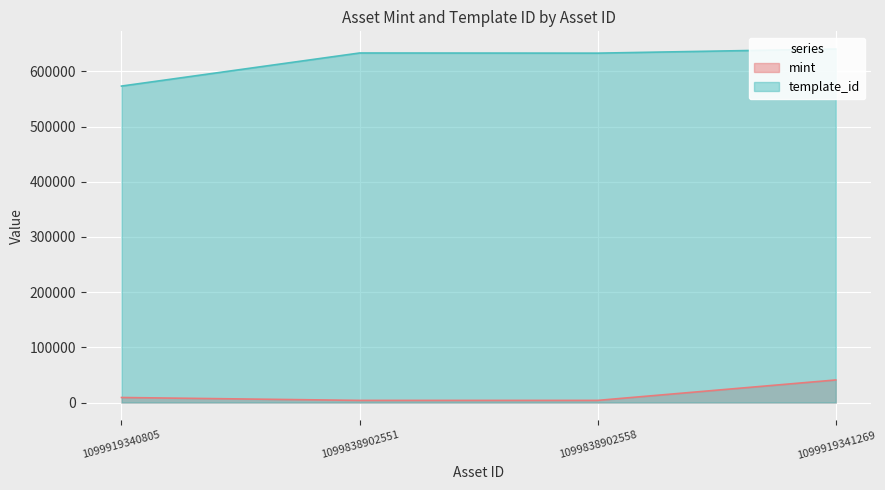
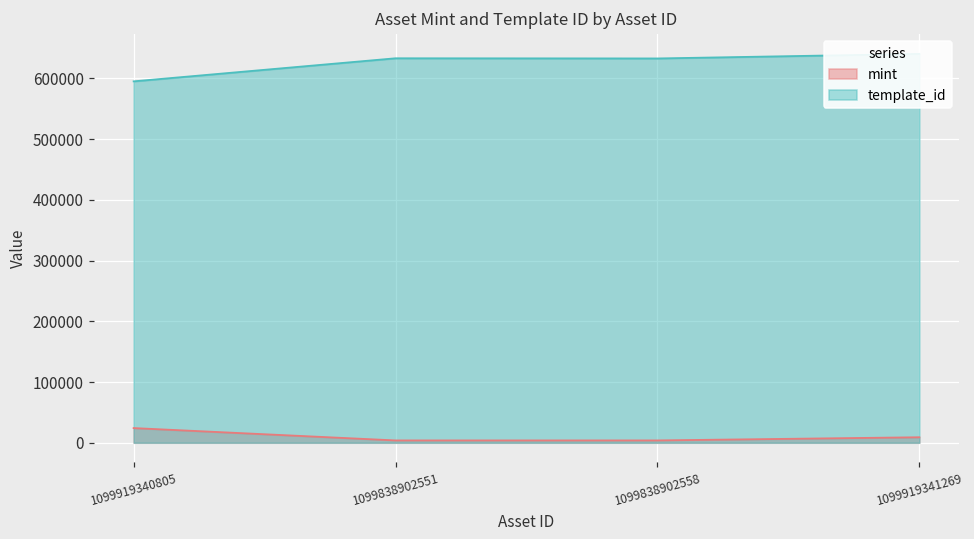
mint, 1099919340805: 10000 -> 20000
template_id, 1099919340805: 570000 -> 600000
mint, 1099919341269: 40000 -> 10000
